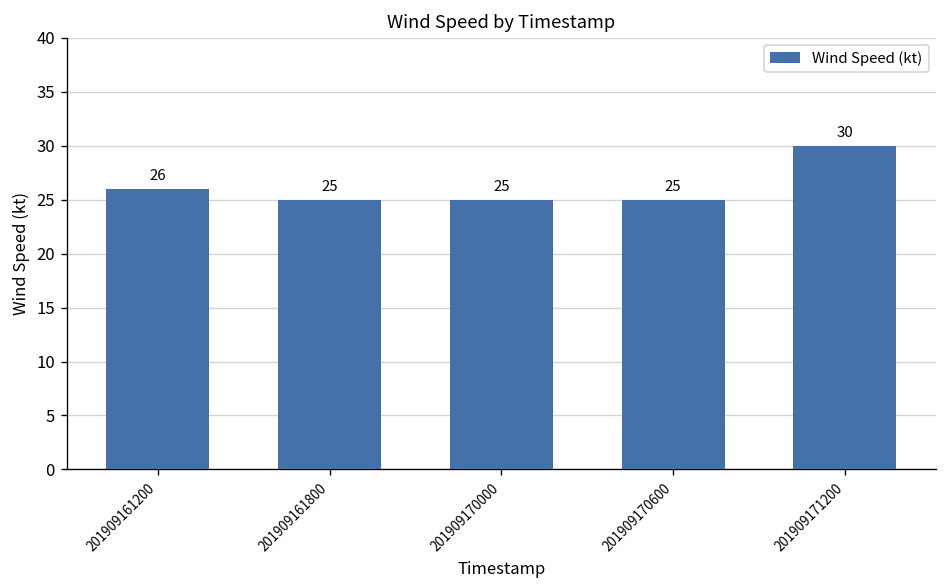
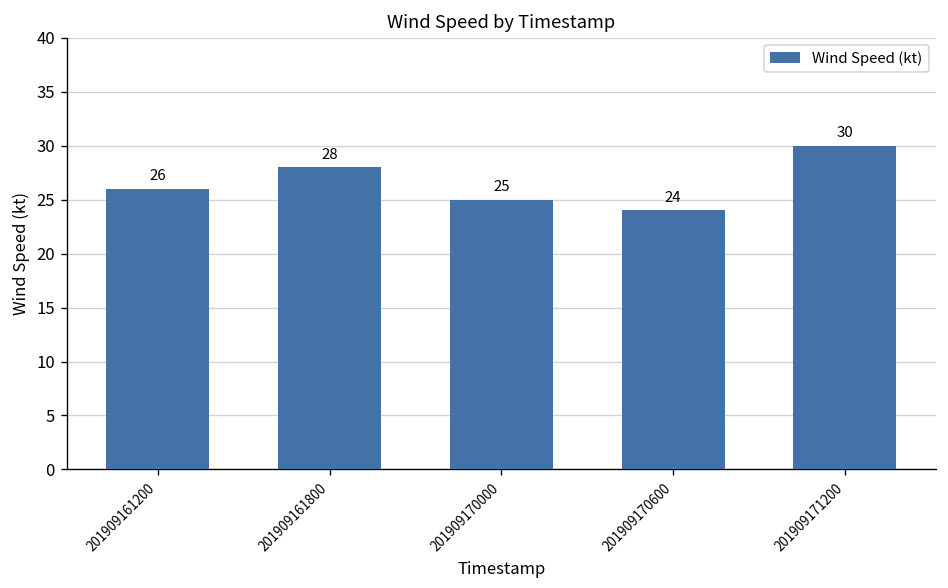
201909161800: 25 -> 28
201909170600: 25 -> 24
